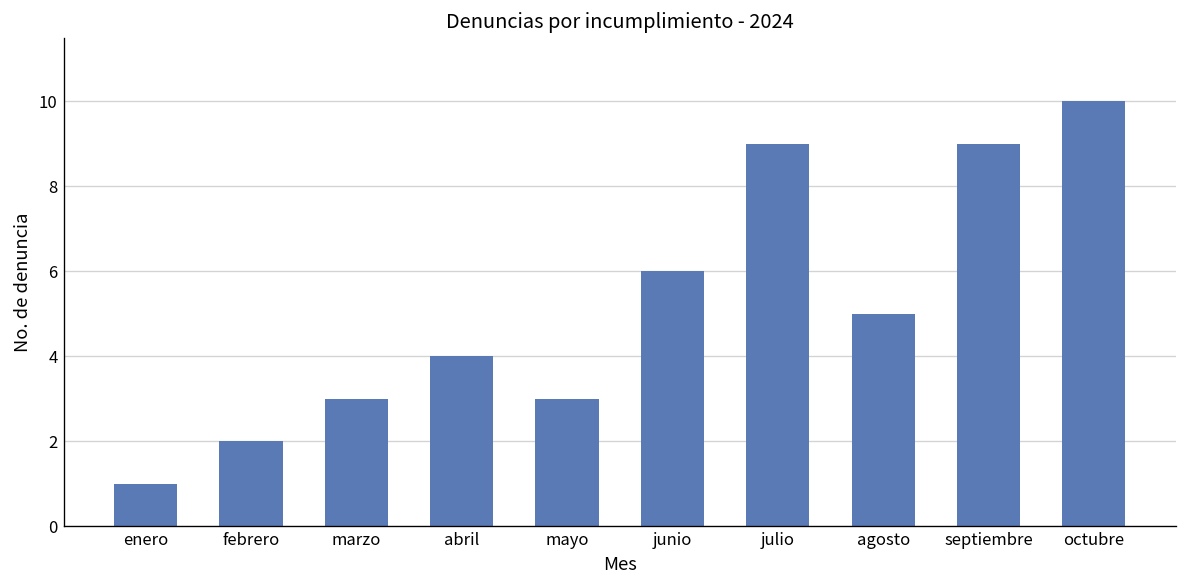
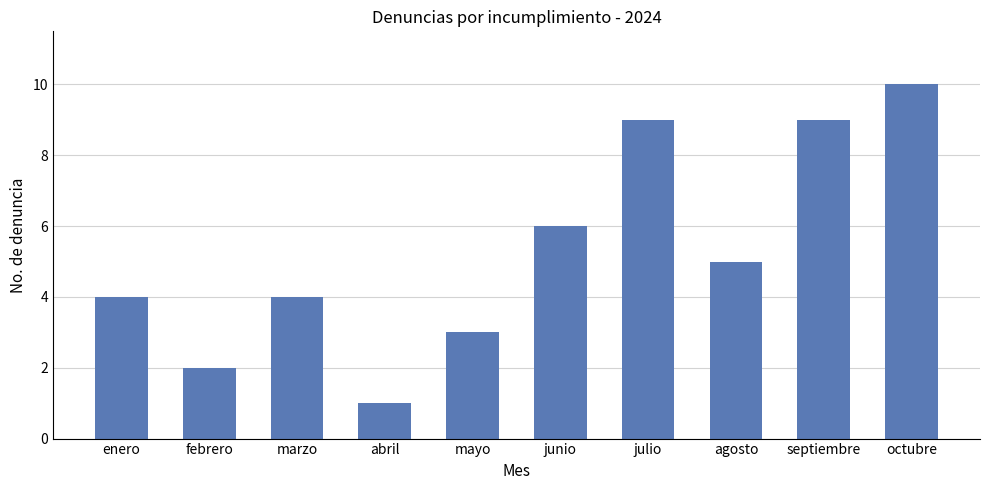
enero: 1 -> 4
marzo: 3 -> 4
abril: 4 -> 1
